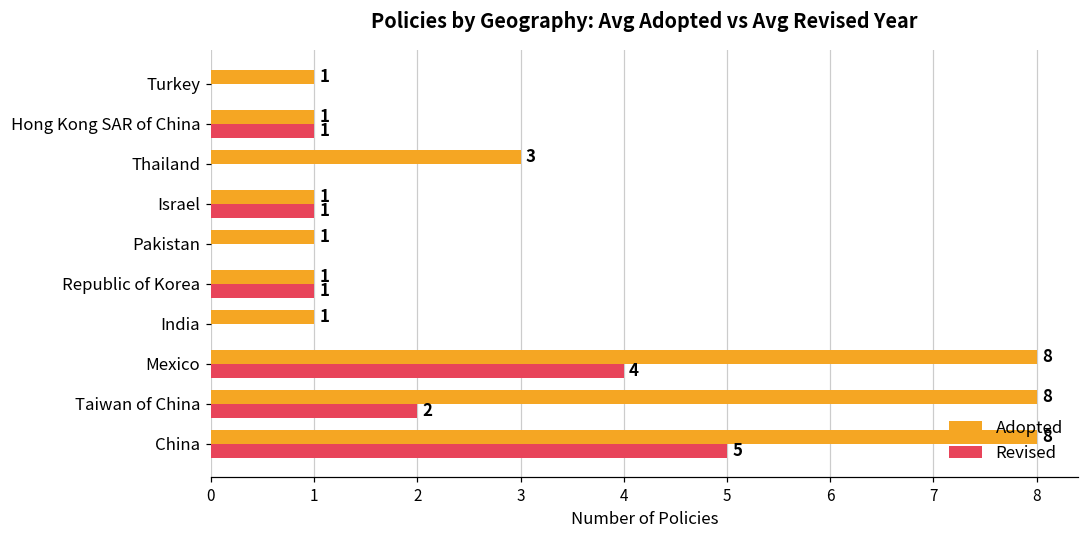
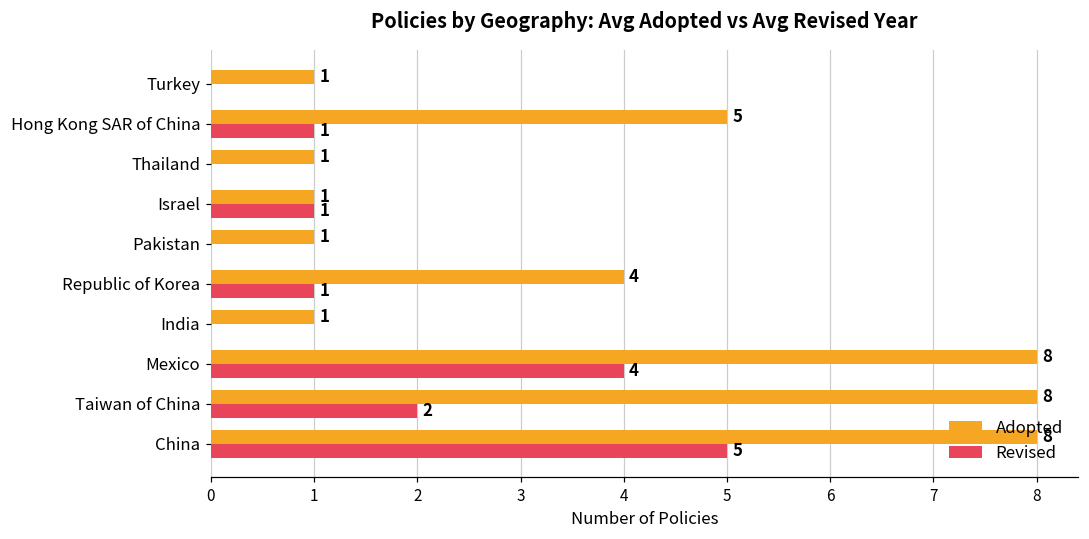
Adopted, Hong Kong SAR of China: 1 -> 5
Adopted, Thailand: 3 -> 1
Adopted, Republic of Korea: 1 -> 4
